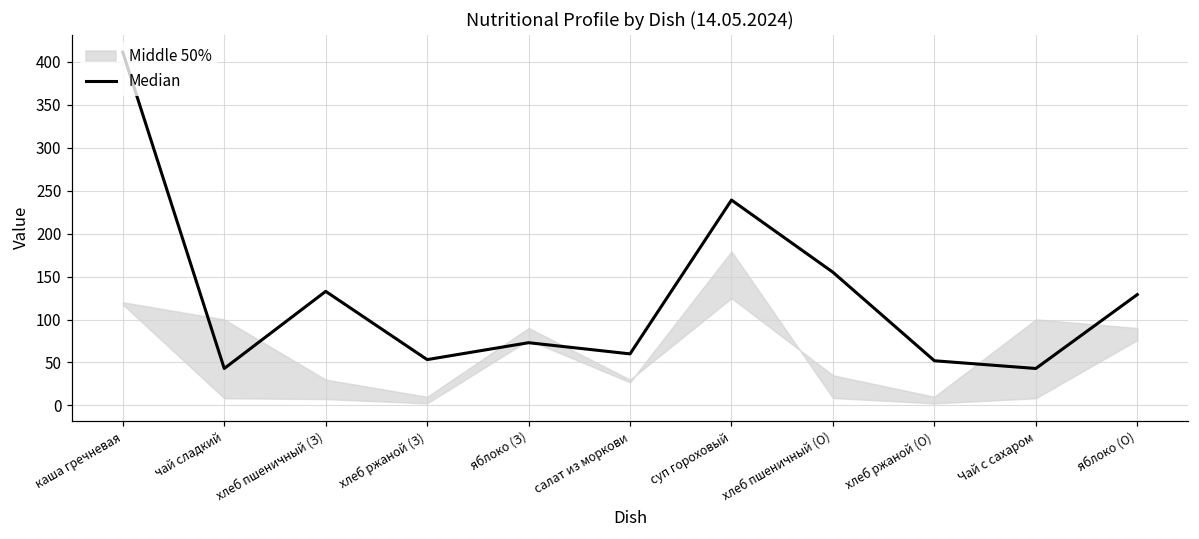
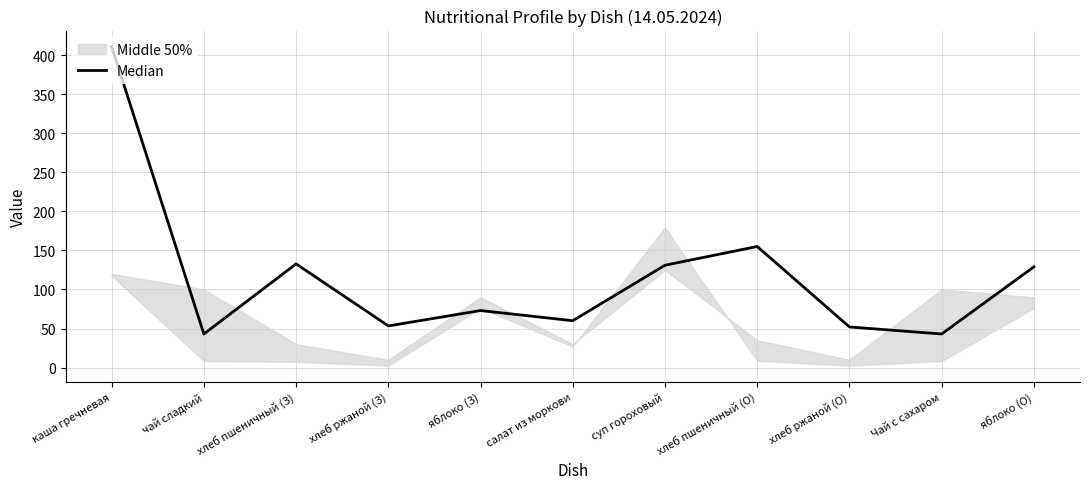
Median, суп гороховый: 240 -> 130
